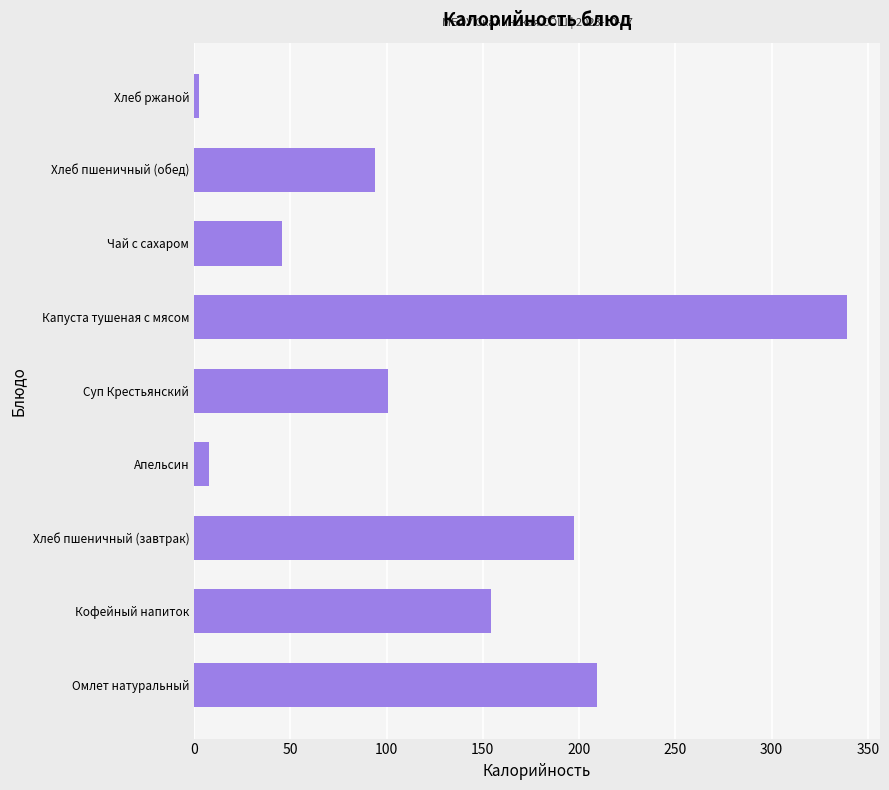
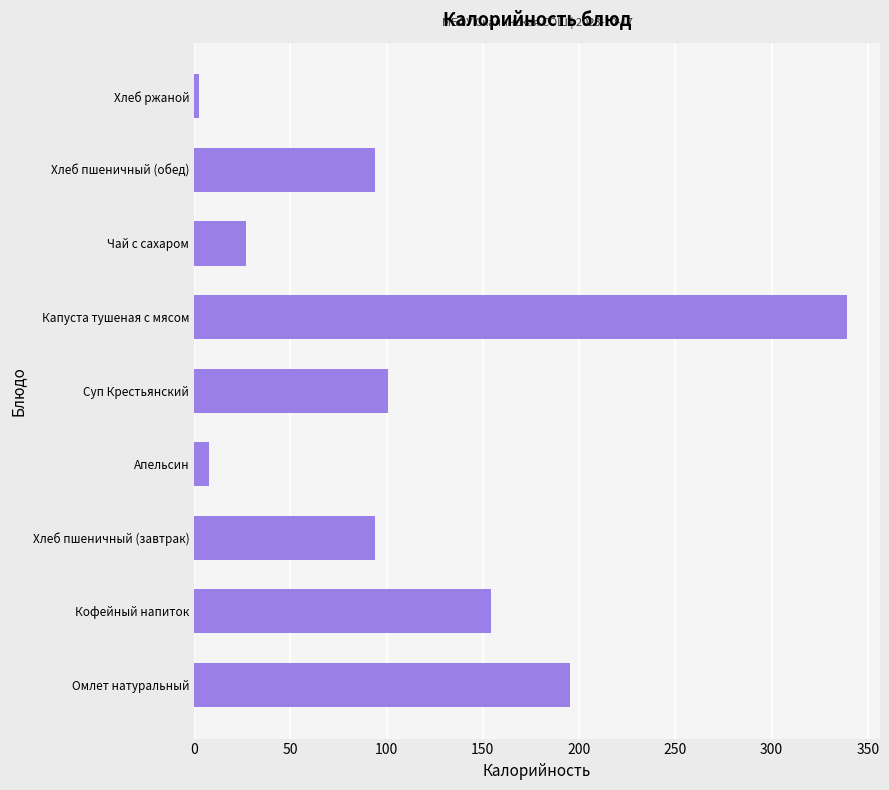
Чай с сахаром: 46 -> 27
Хлеб пшеничный (завтрак): 198 -> 94
Омлет натуральный: 209 -> 195
